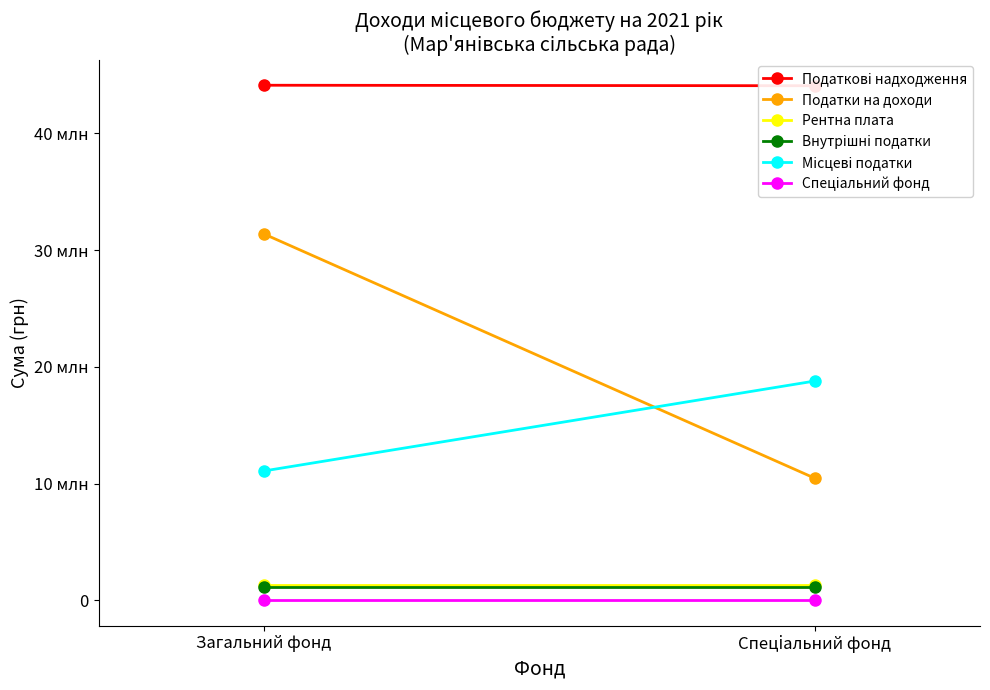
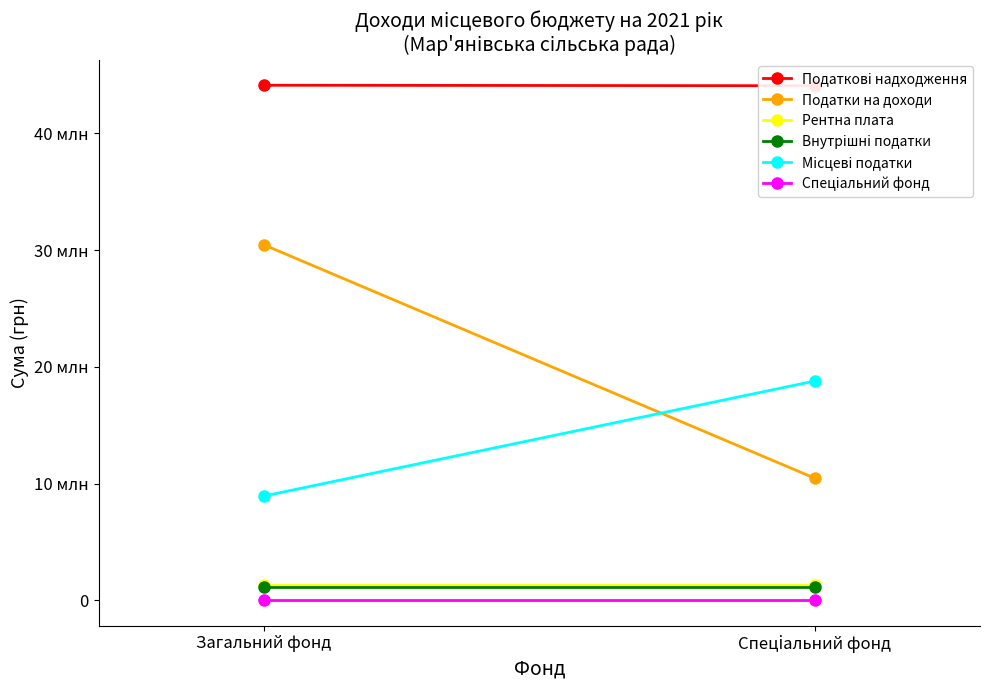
Податки на доходи, Загальний фонд: 31.4 млн -> 30.4 млн
Місцеві податки, Загальний фонд: 11.1 млн -> 8.9 млн
